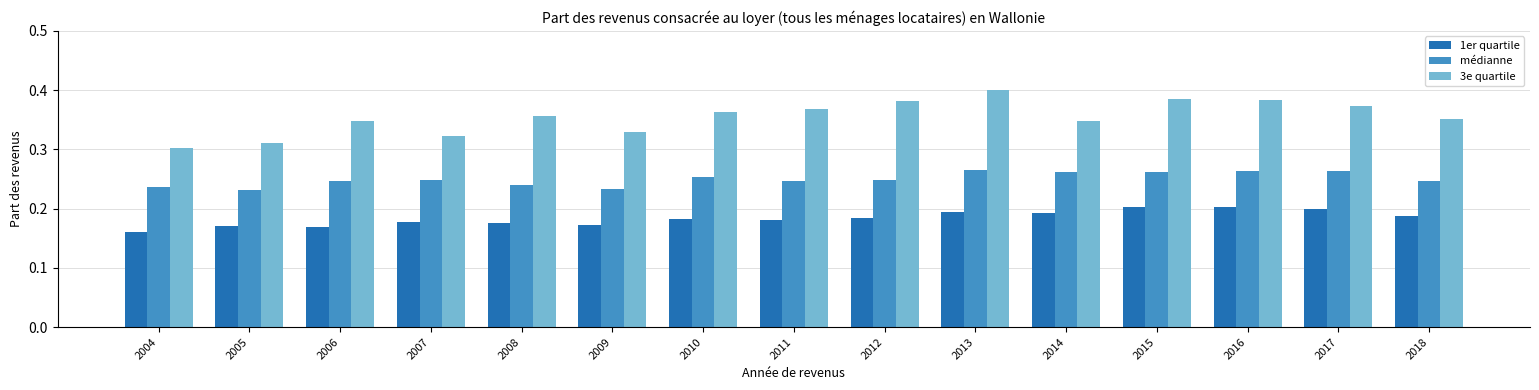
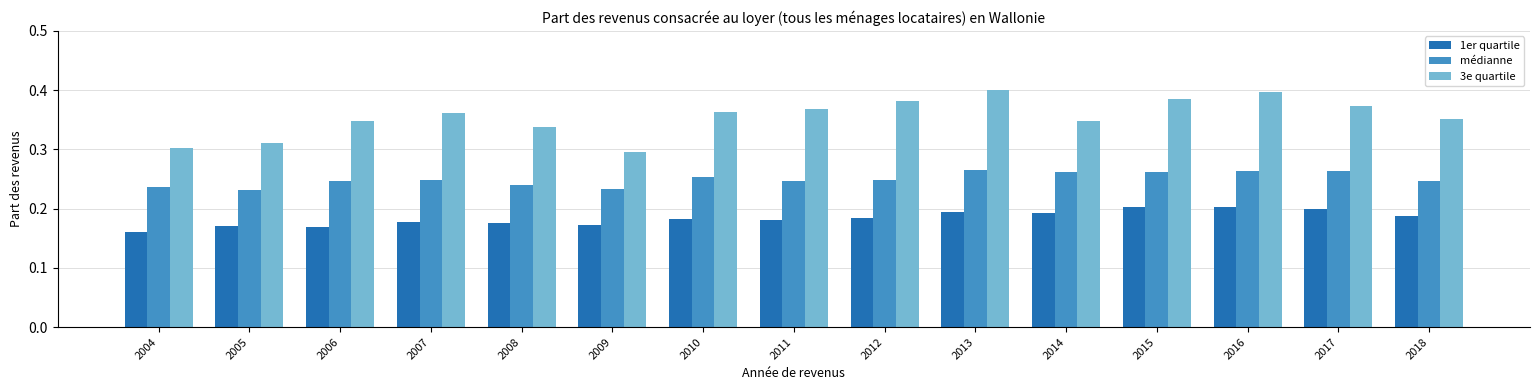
3e quartile, 2007: 0.32 -> 0.36
3e quartile, 2008: 0.36 -> 0.34
3e quartile, 2009: 0.33 -> 0.30
3e quartile, 2016: 0.38 -> 0.40
